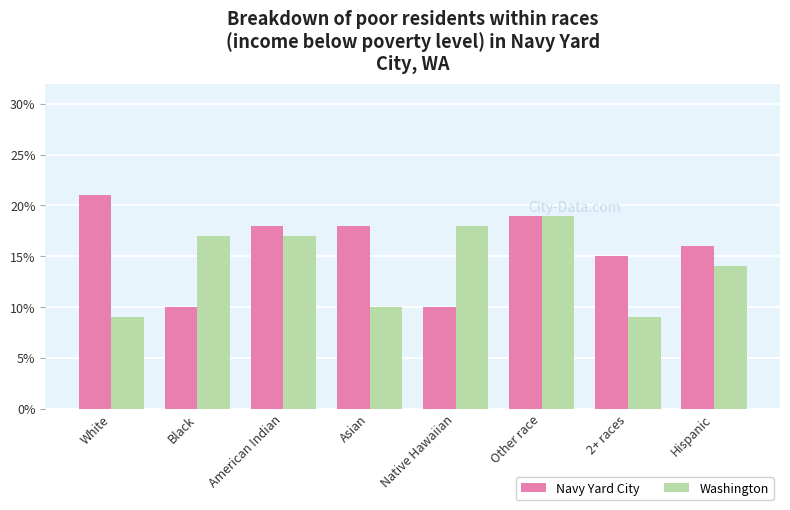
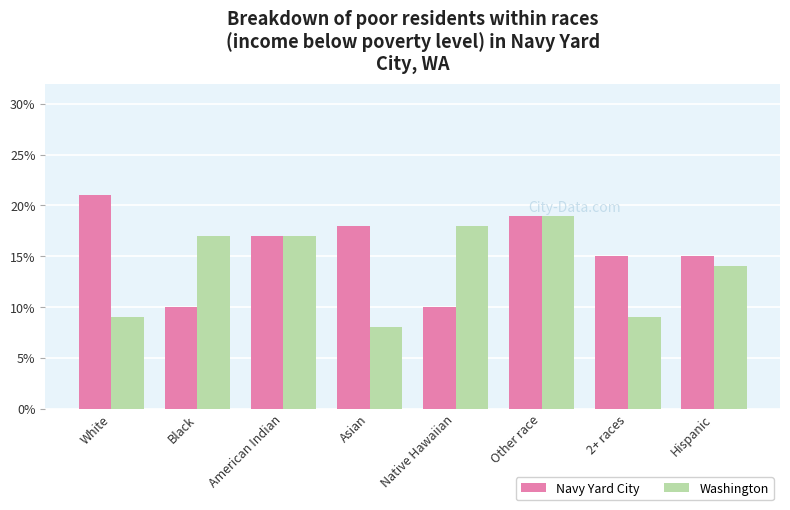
Navy Yard City, American Indian: 18% -> 17%
Washington, Asian: 10% -> 8%
Navy Yard City, Hispanic: 16% -> 15%
